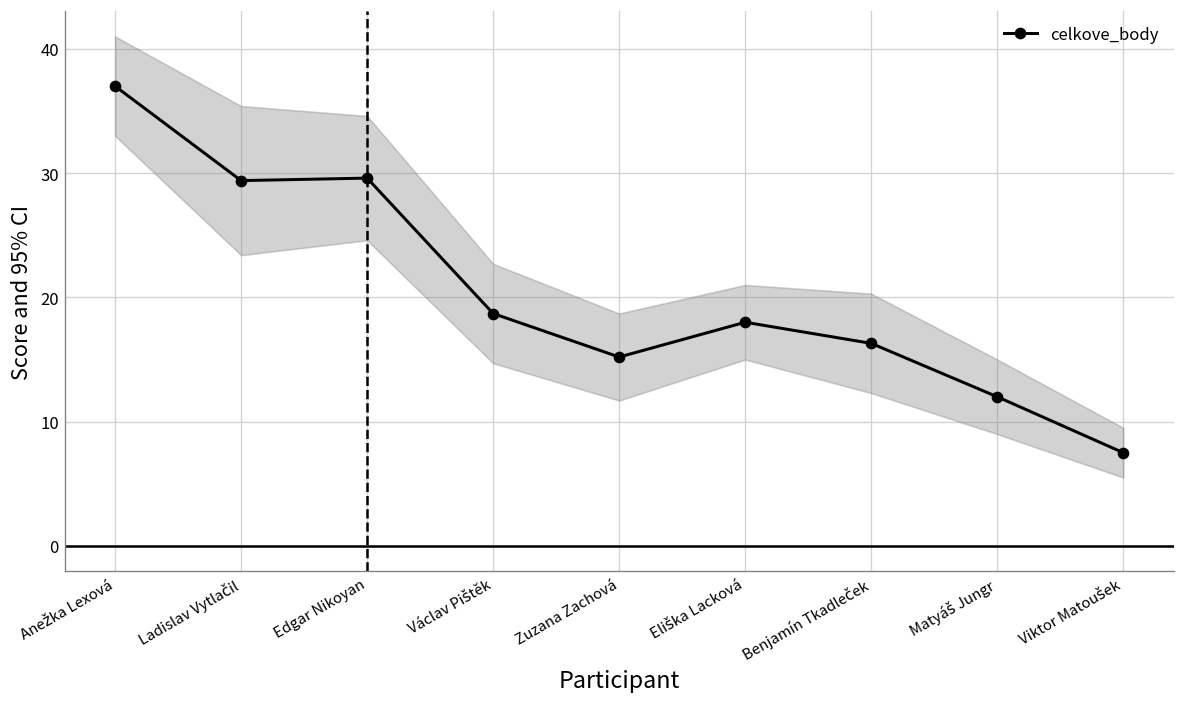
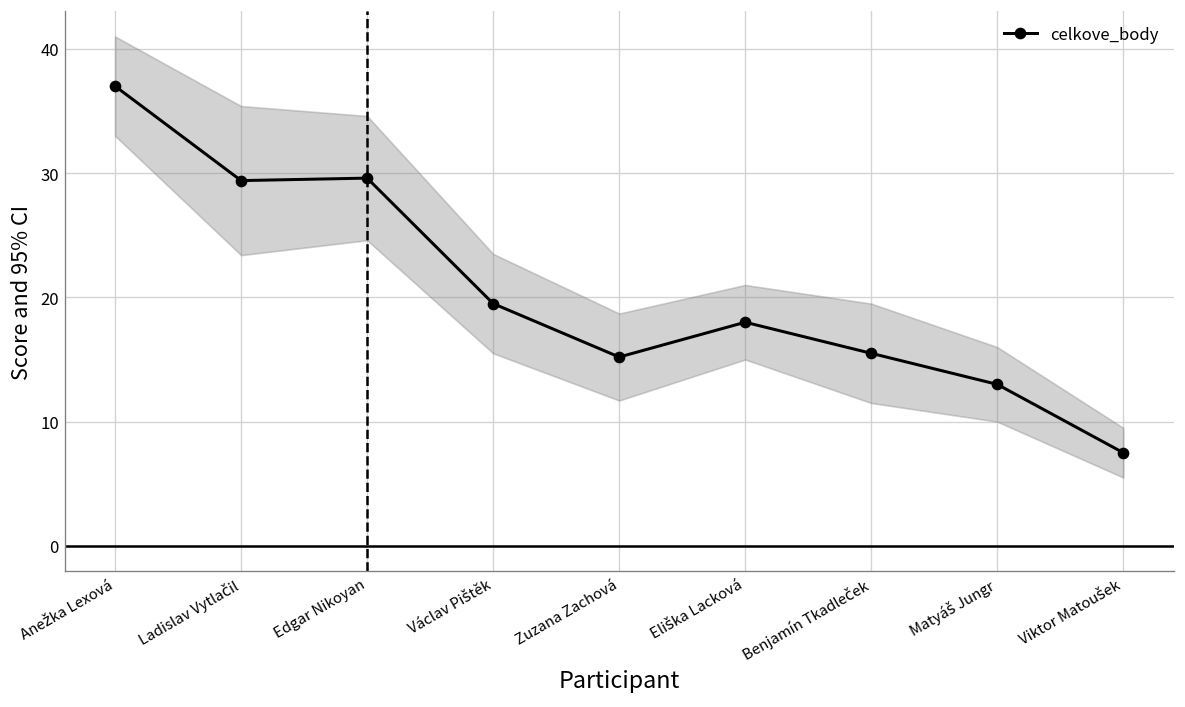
celkove_body, Václav Pištěk: 18.7 -> 19.5
celkove_body, Benjamín Tkadleček: 16.3 -> 15.5
celkove_body, Matyáš Jungr: 12 -> 13
